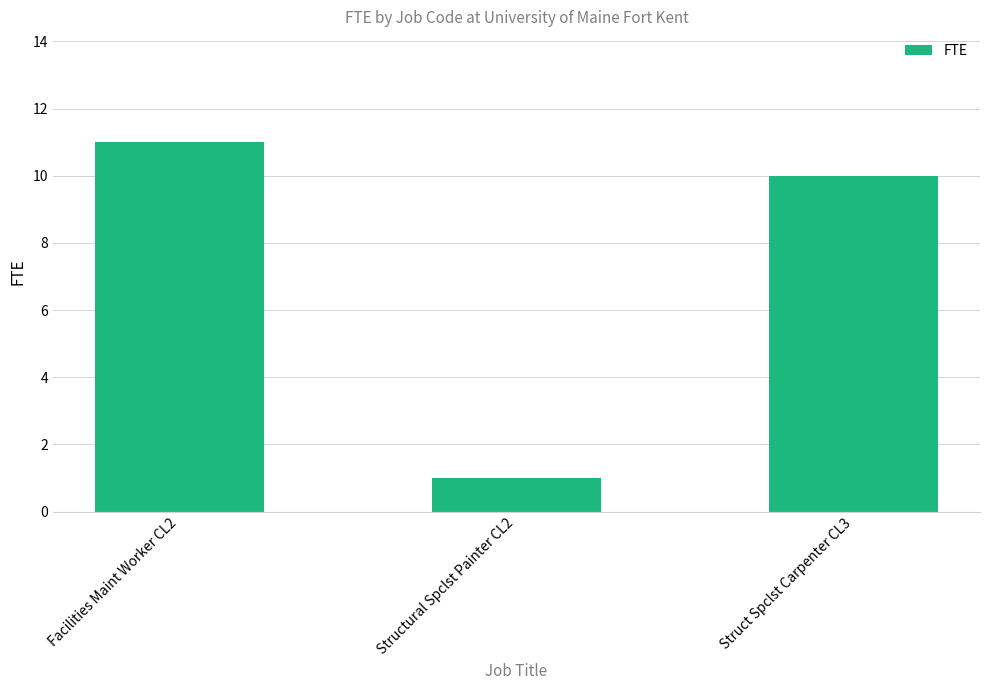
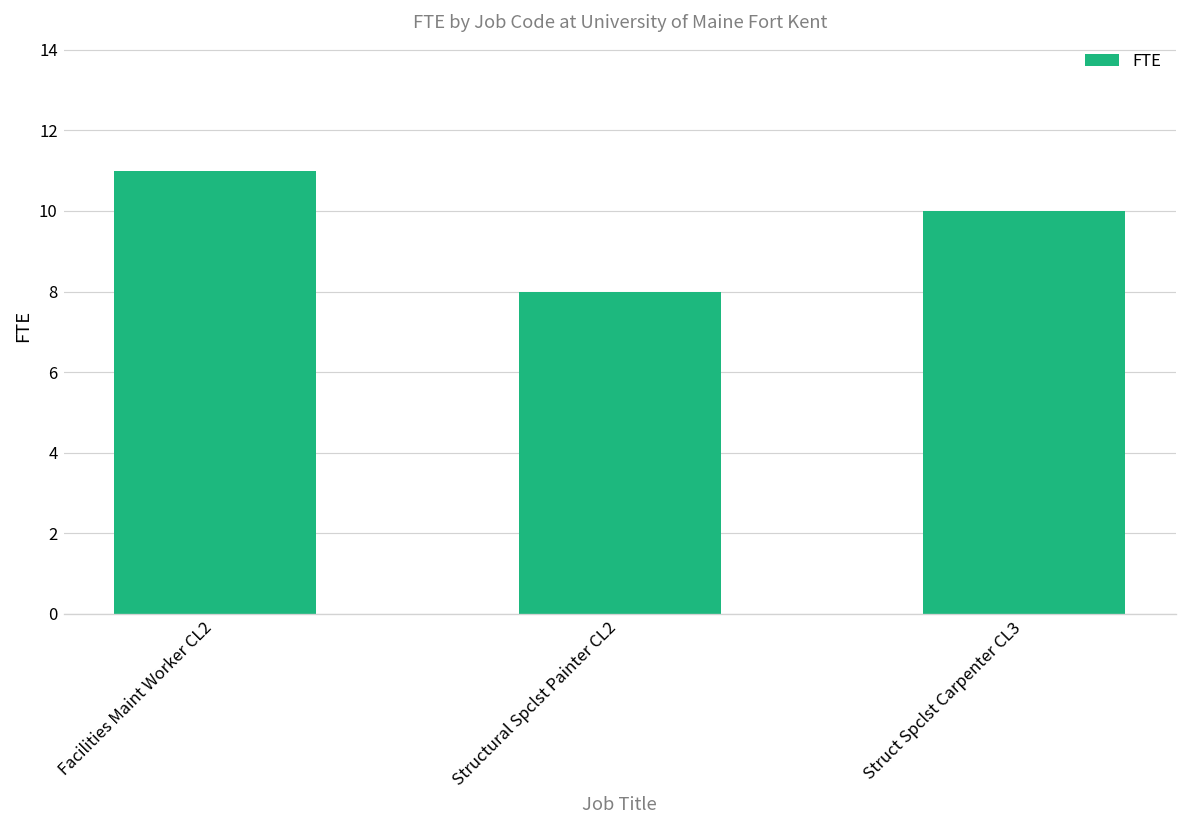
Structural Spclst Painter CL2: 1 -> 8
